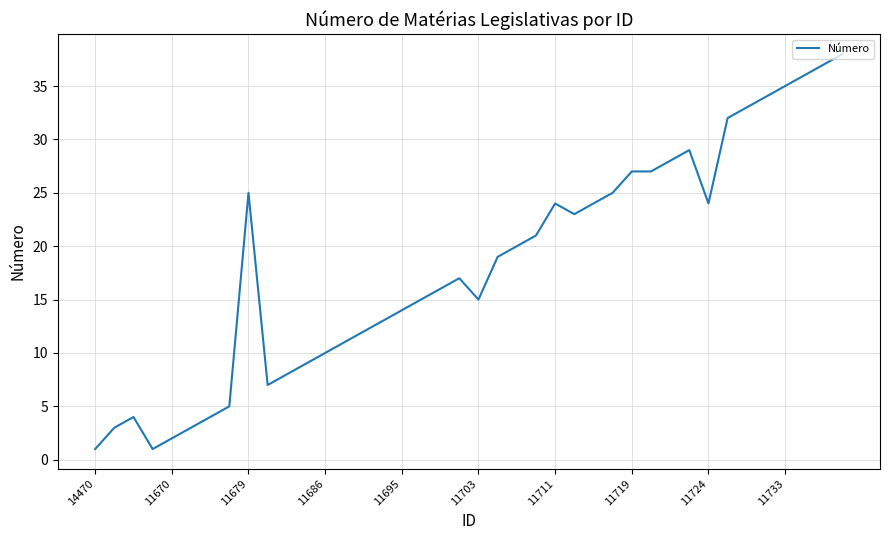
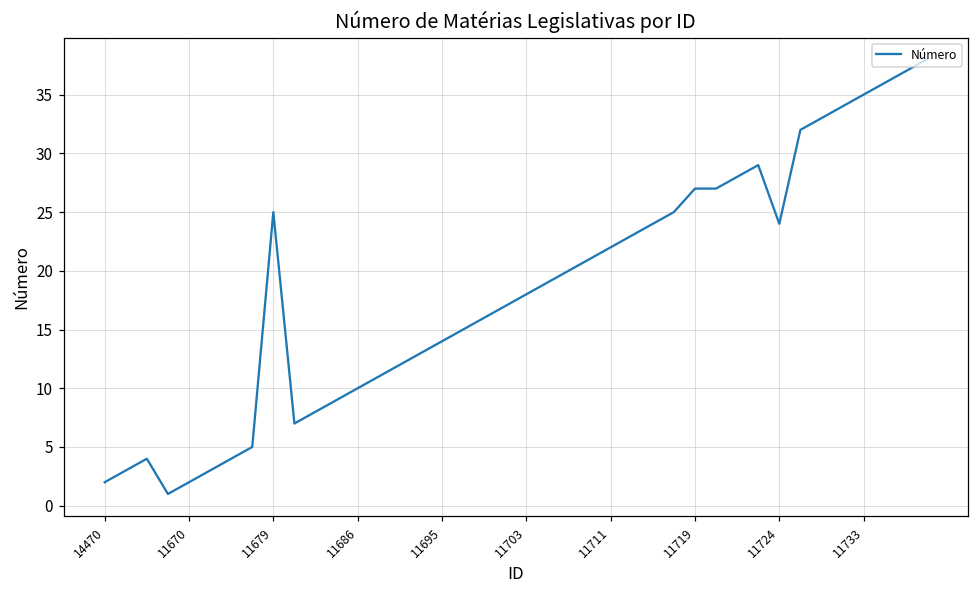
14470: 1 -> 2
11703: 15 -> 18
11711: 24 -> 22
